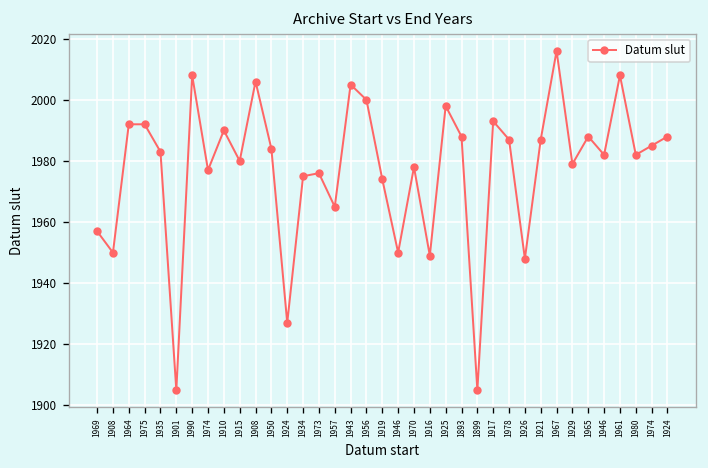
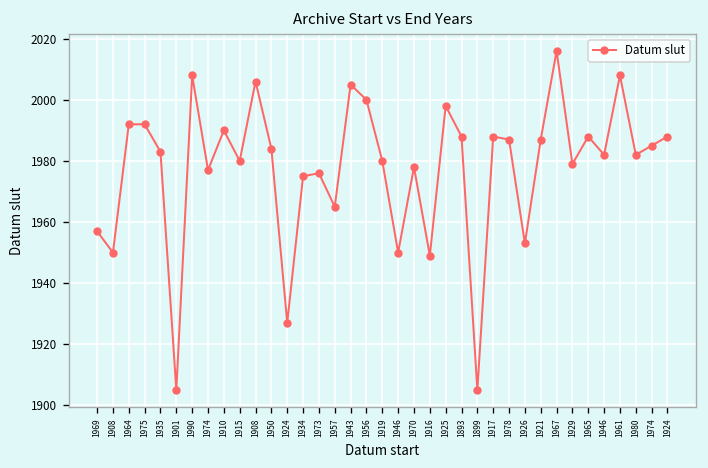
1919: 1974 -> 1980
1917: 1993 -> 1988
1926: 1948 -> 1953
